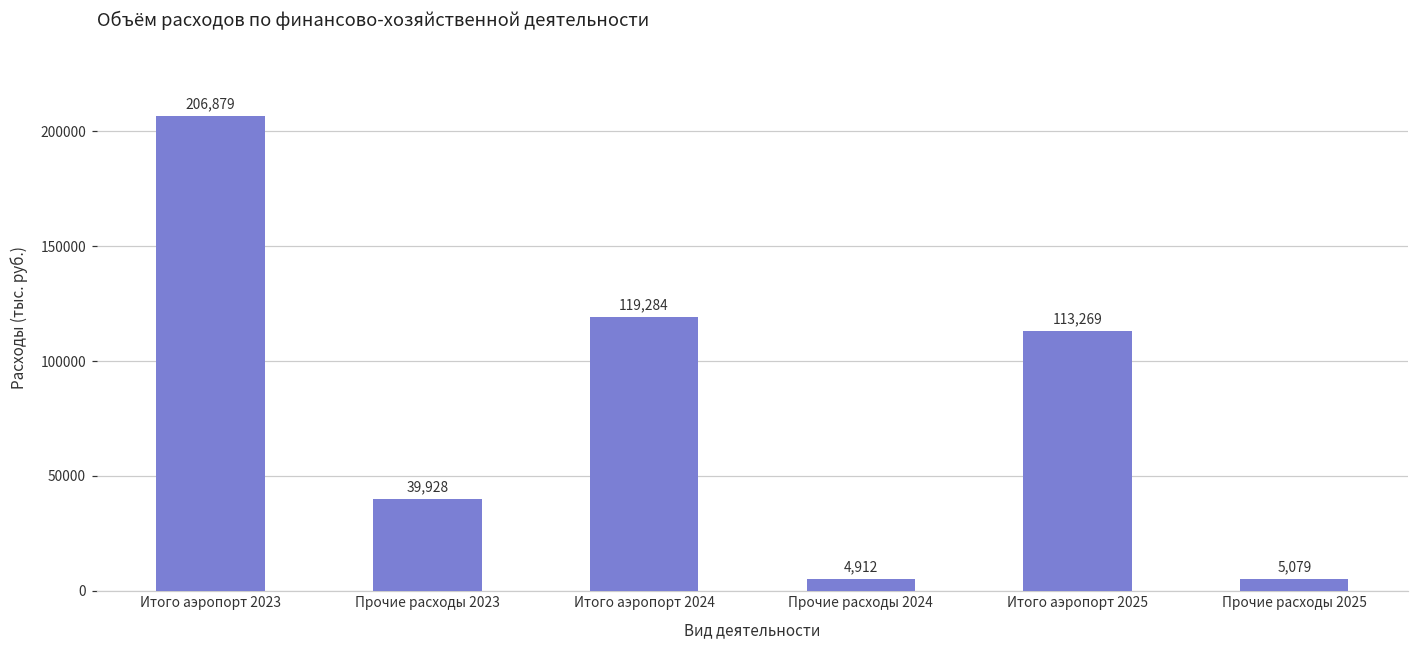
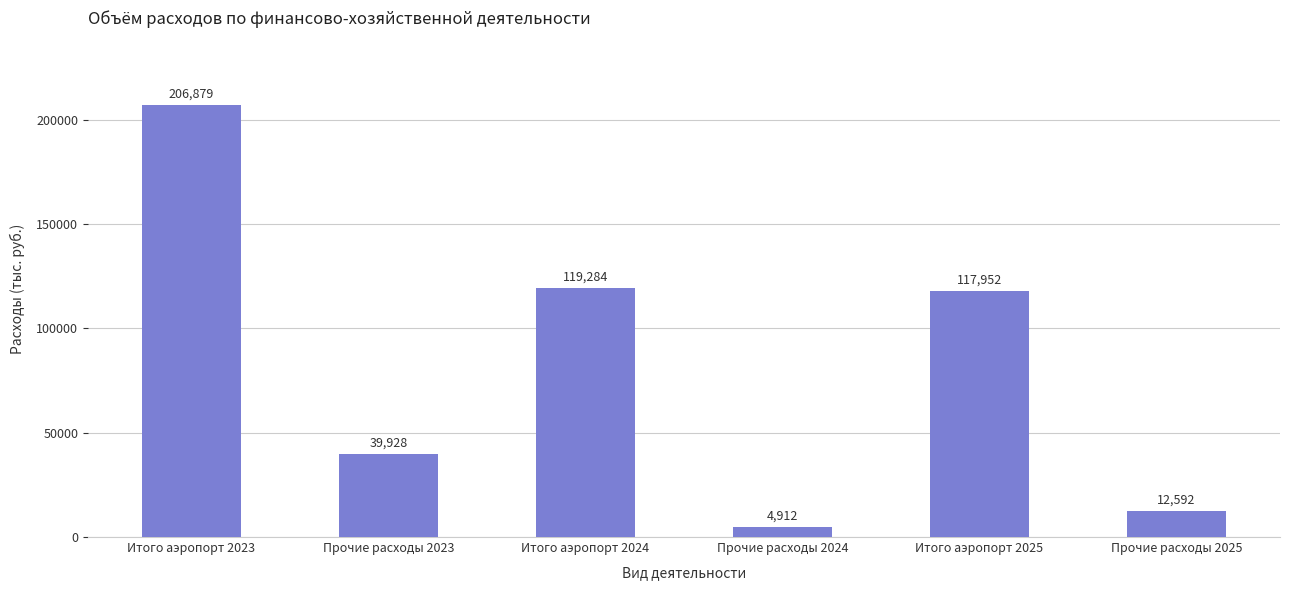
Итого аэропорт 2025: 113,269 -> 117,952
Прочие расходы 2025: 5,079 -> 12,592
